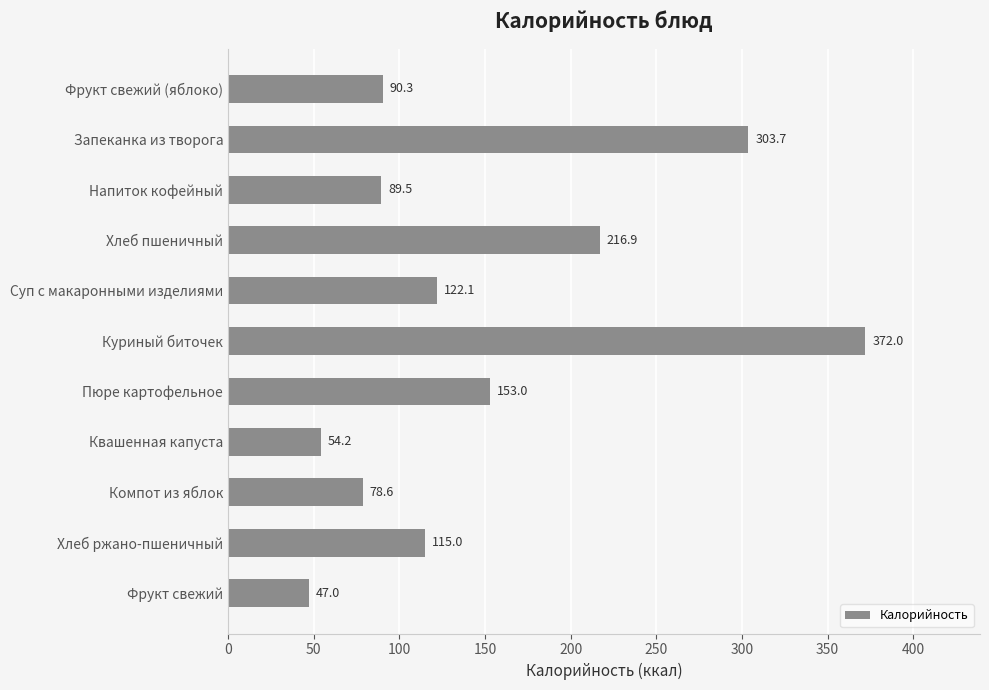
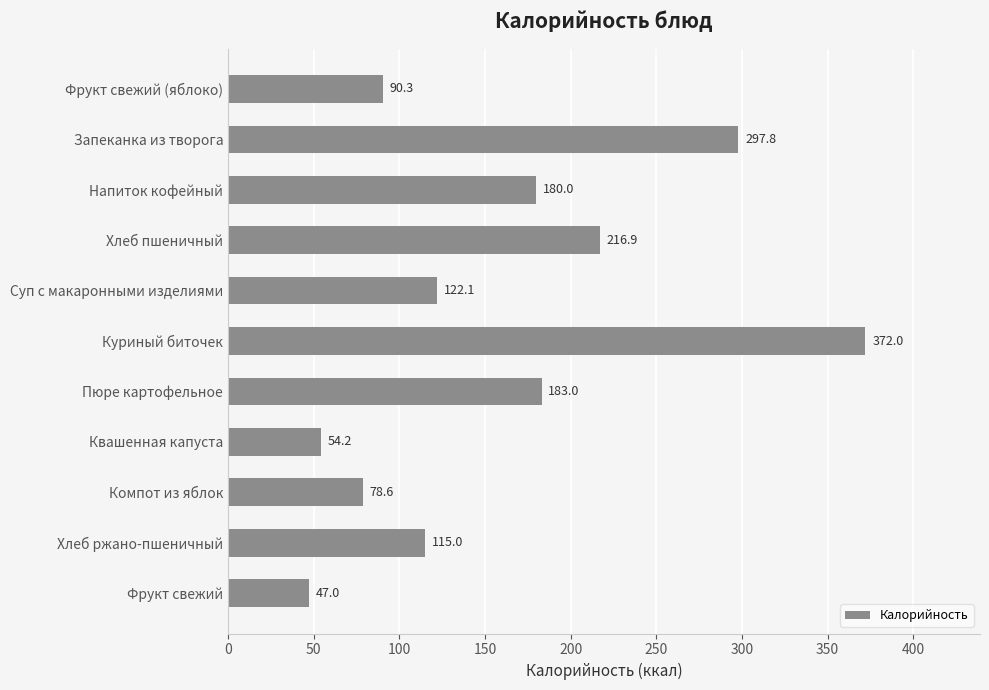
Запеканка из творога: 303.7 -> 297.8
Напиток кофейный: 89.5 -> 180.0
Пюре картофельное: 153.0 -> 183.0
